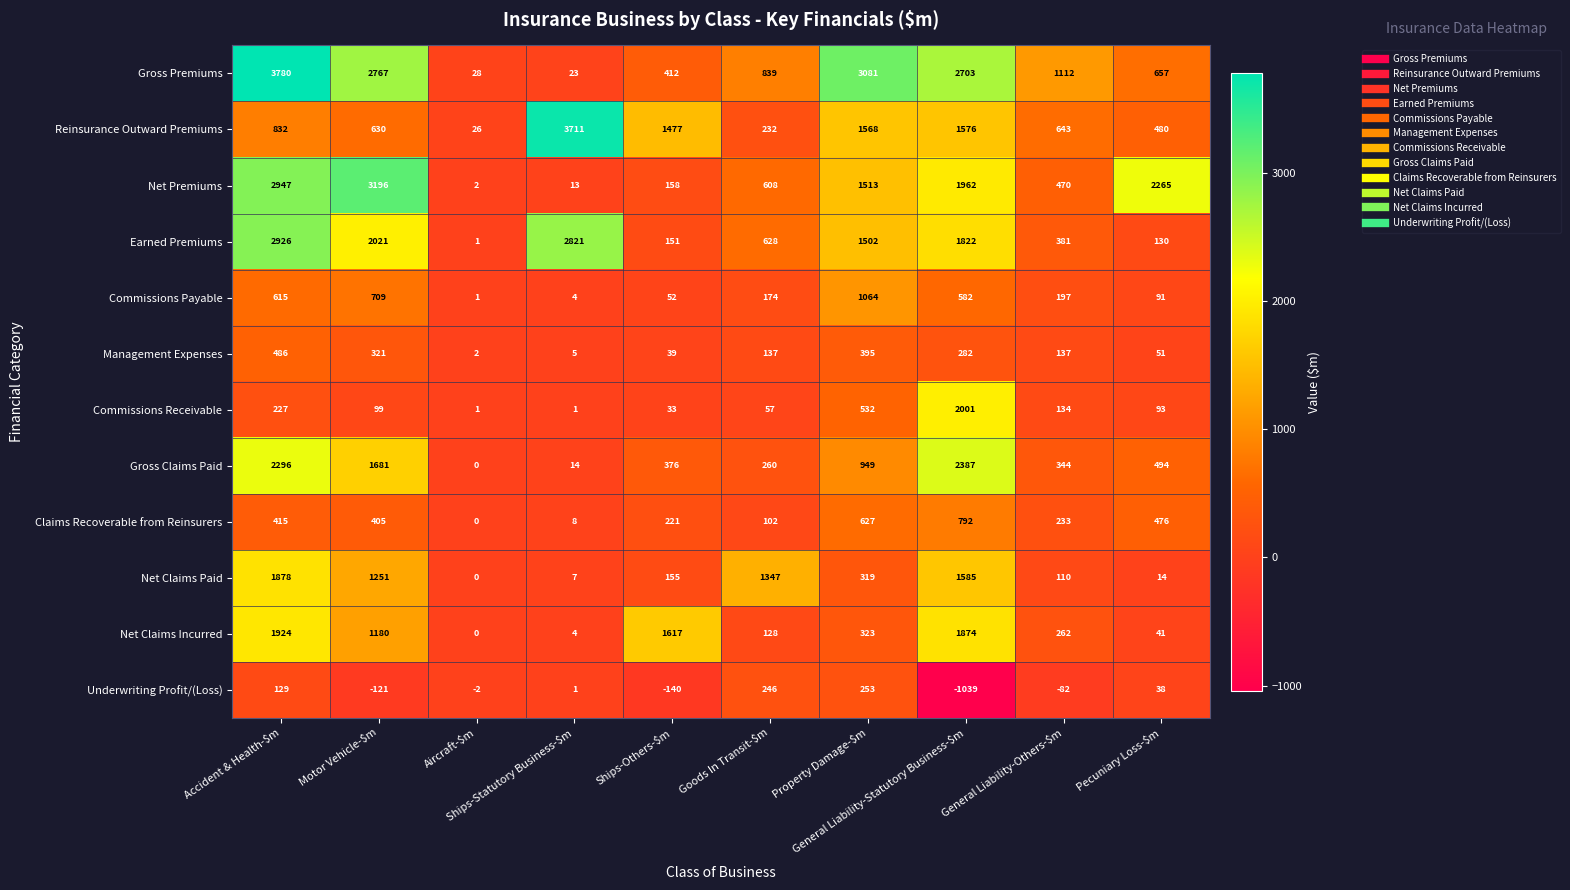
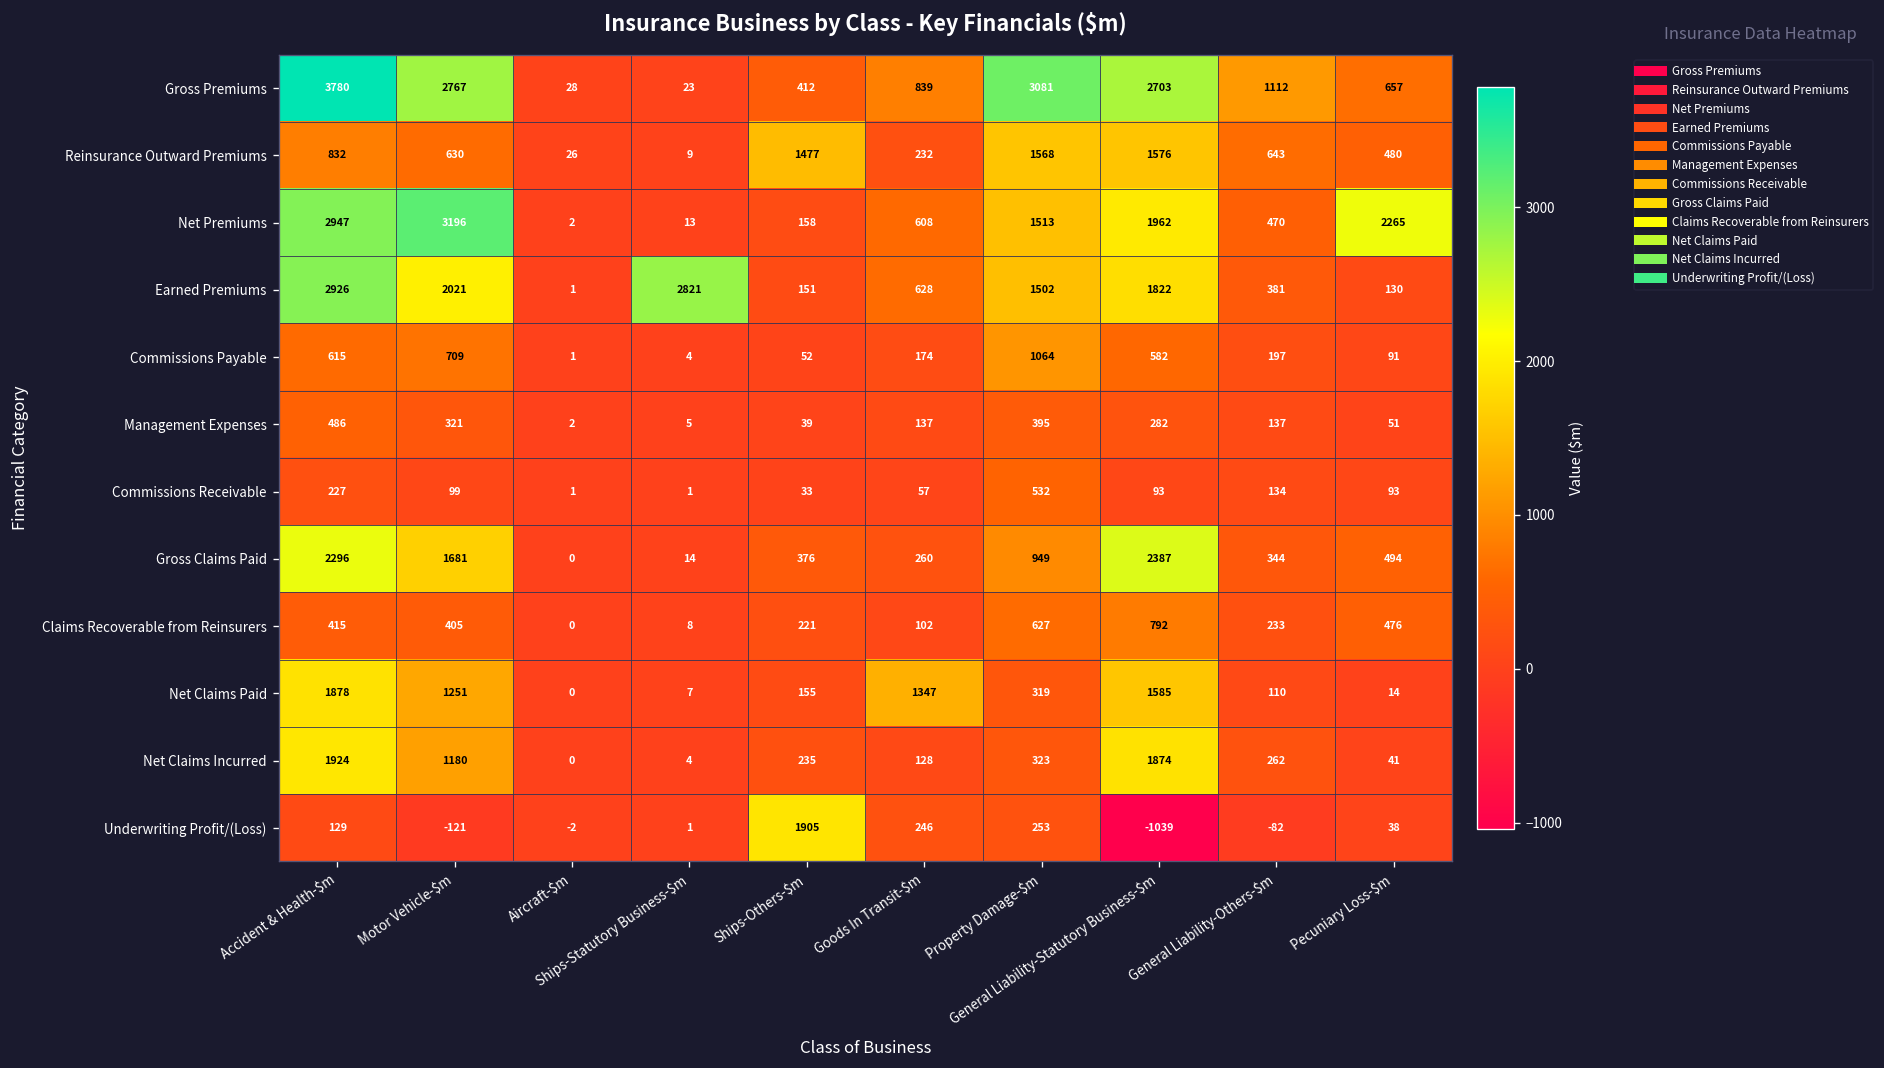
Reinsurance Outward Premiums, Ships-Statutory Business-$m: 3711 -> 9
Commissions Receivable, General Liability-Statutory Business-$m: 2001 -> 93
Net Claims Incurred, Ships-Others-$m: 1617 -> 235
Underwriting Profit/(Loss), Ships-Others-$m: -140 -> 1905
